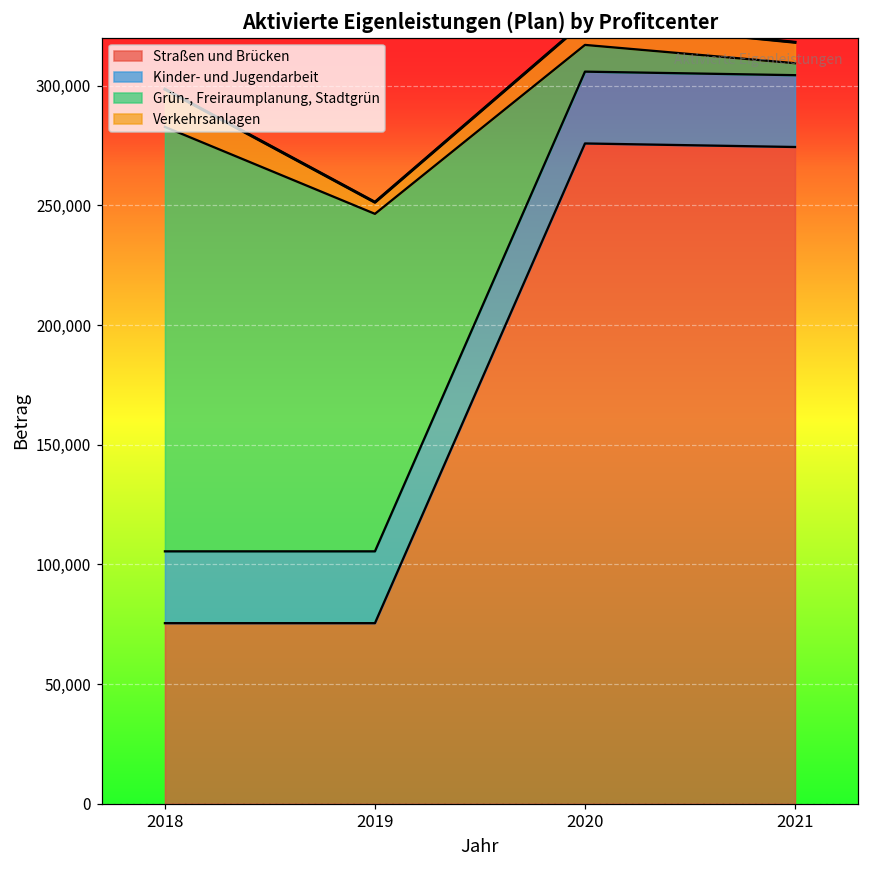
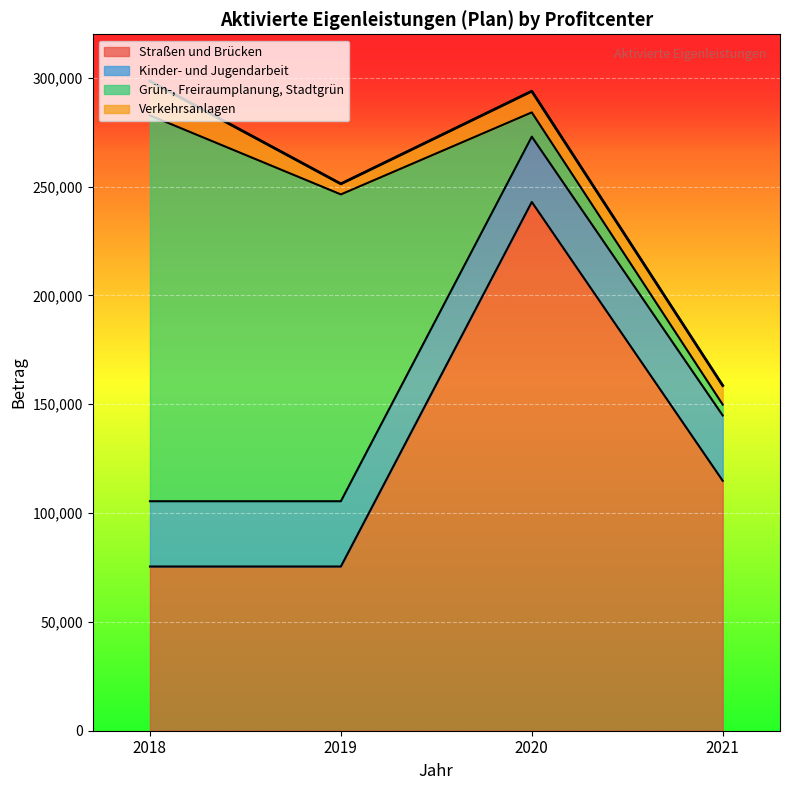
Straßen und Brücken, 2020: 276,000 -> 243,000
Straßen und Brücken, 2021: 274,000 -> 115,000
